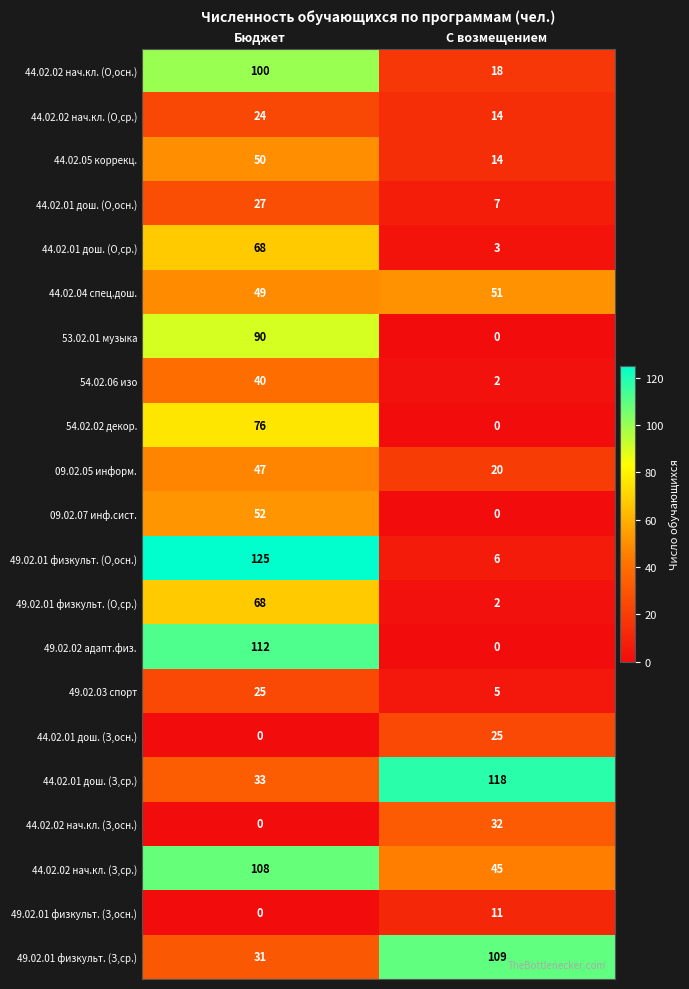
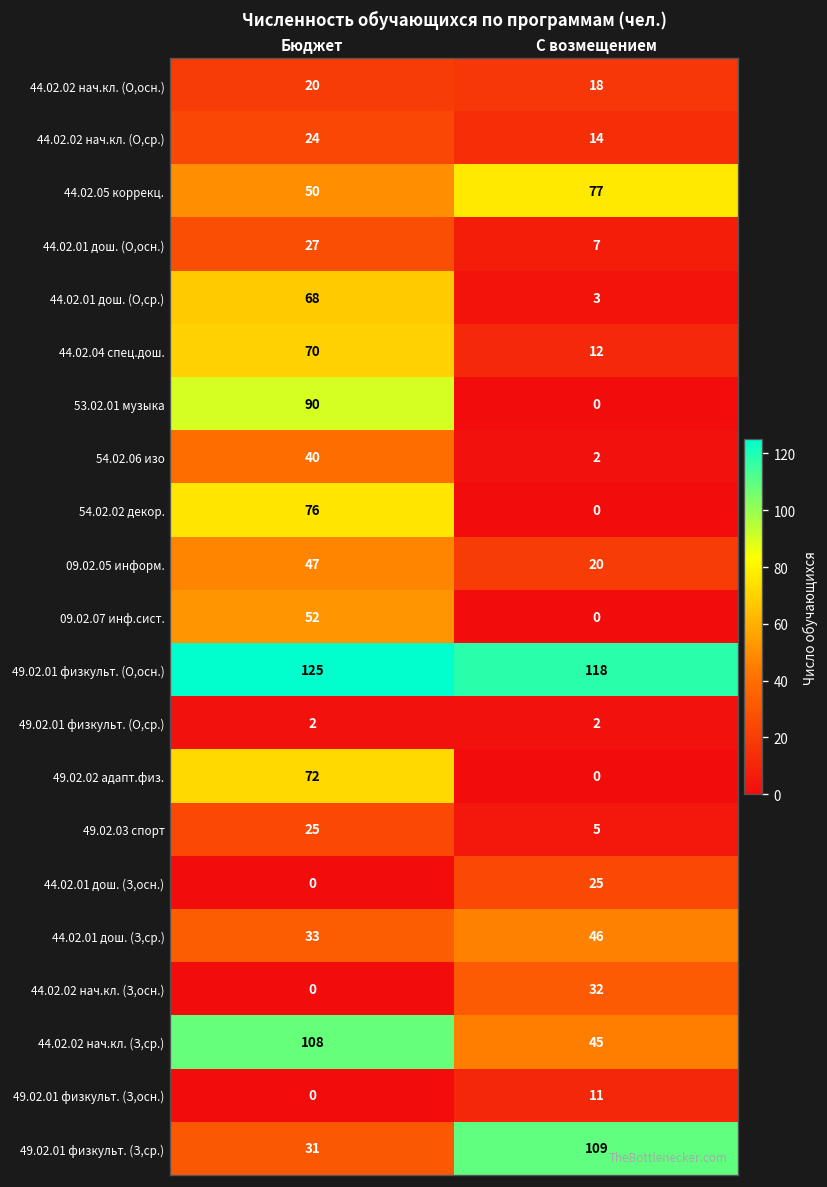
44.02.02 нач.кл. (О,осн.), Бюджет: 100 -> 20
44.02.05 коррекц., С возмещением: 14 -> 77
44.02.04 спец.дош., Бюджет: 49 -> 70
44.02.04 спец.дош., С возмещением: 51 -> 12
49.02.01 физкульт. (О,осн.), С возмещением: 6 -> 118
49.02.01 физкульт. (О,ср.), Бюджет: 68 -> 2
49.02.02 адапт.физ., Бюджет: 112 -> 72
44.02.01 дош. (З,ср.), С возмещением: 118 -> 46
